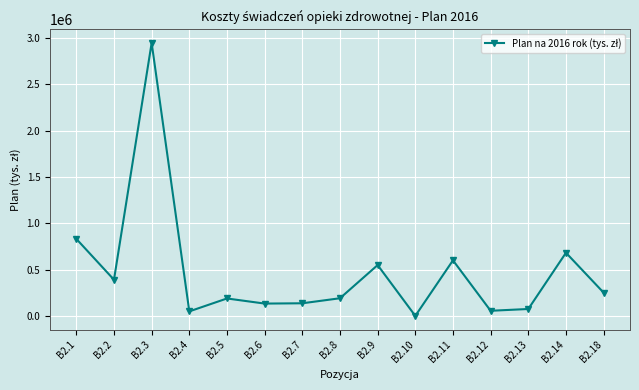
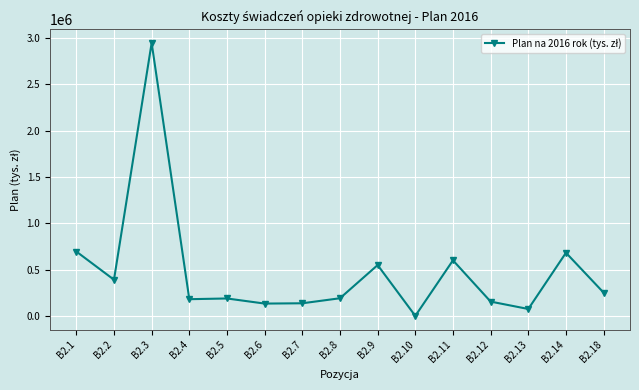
B2.1: 800000 -> 700000
B2.4: 100000 -> 200000
B2.12: 100000 -> 200000
